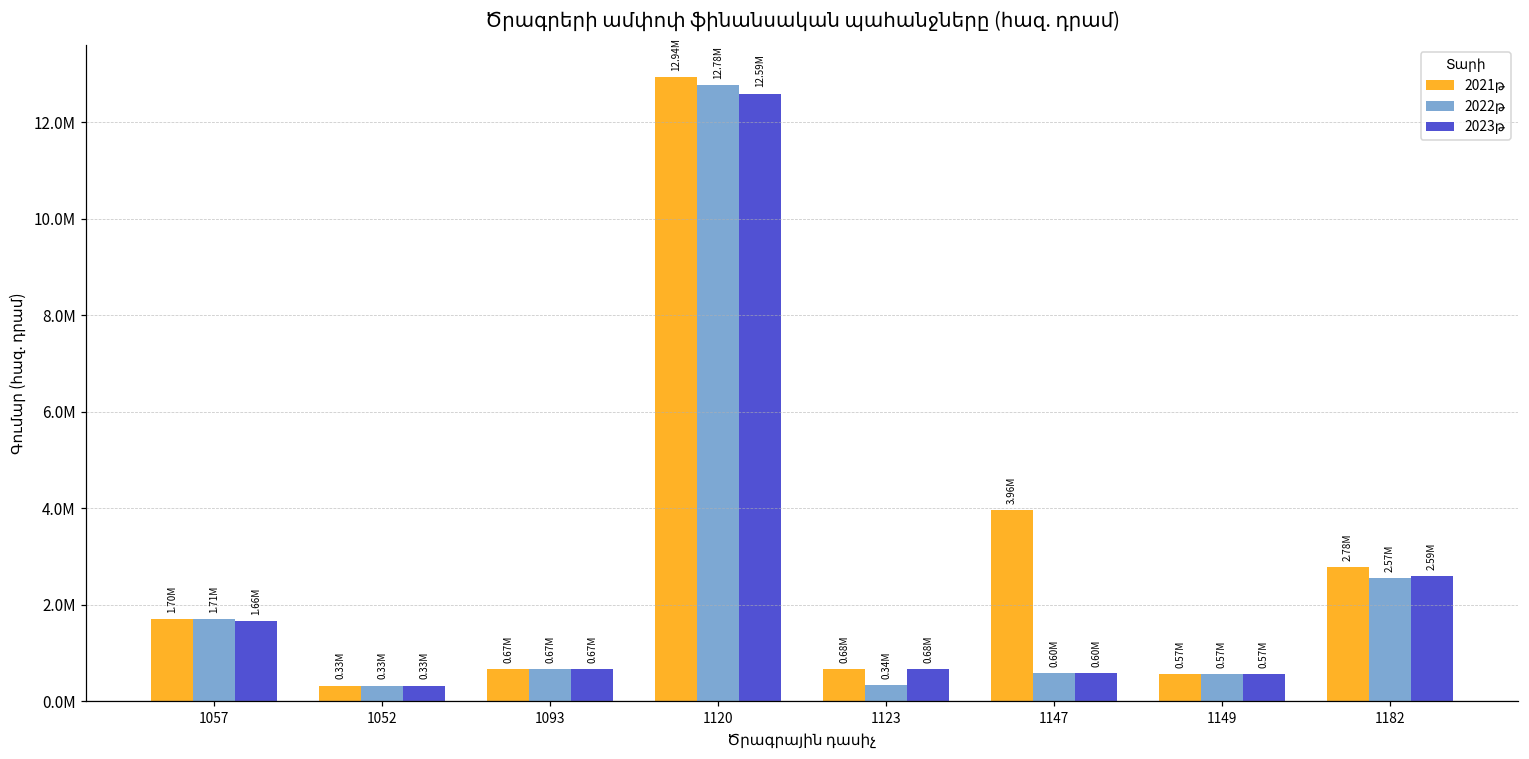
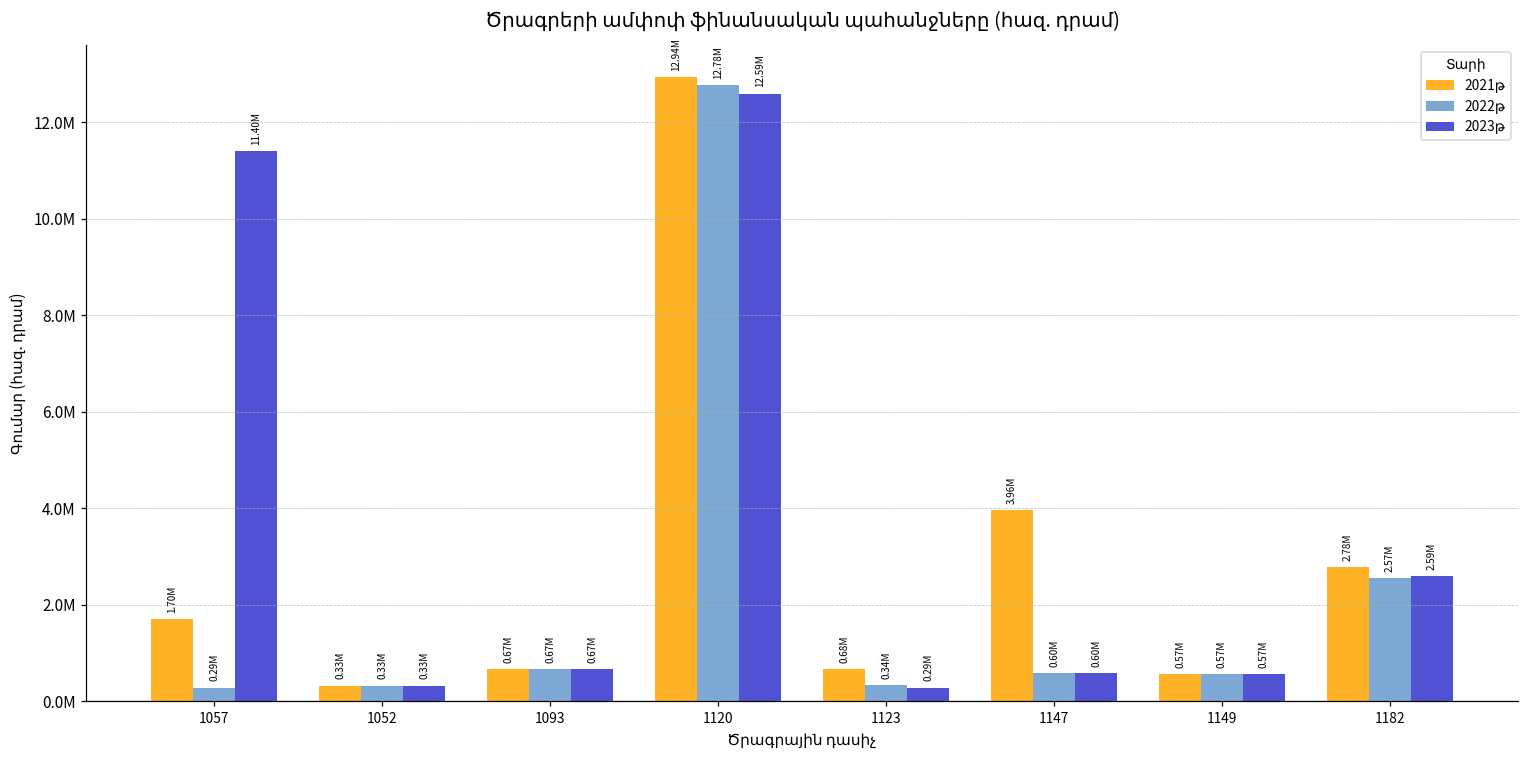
2022թ, 1057: 1.71M -> 0.29M
2023թ, 1057: 1.66M -> 11.40M
2023թ, 1123: 0.68M -> 0.29M
